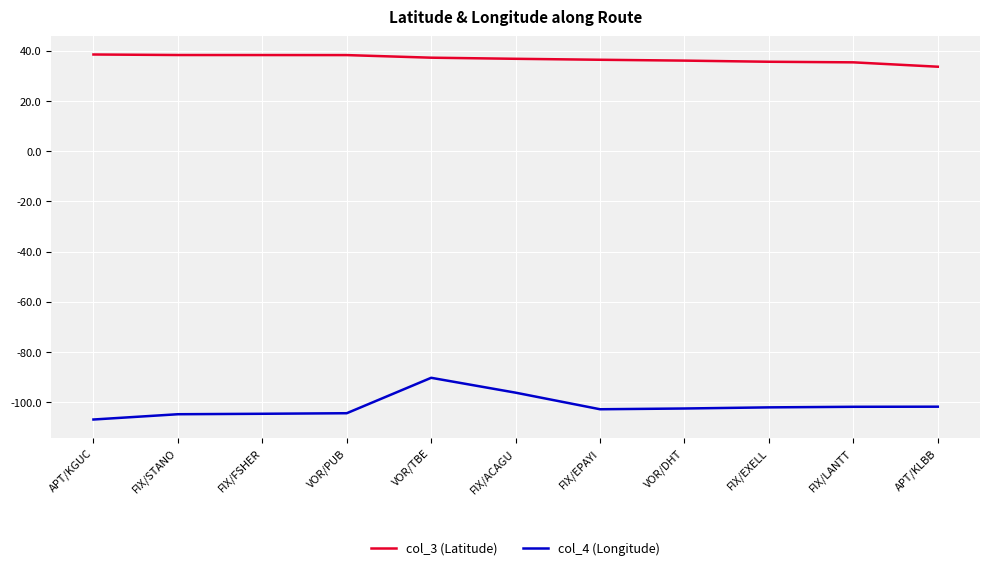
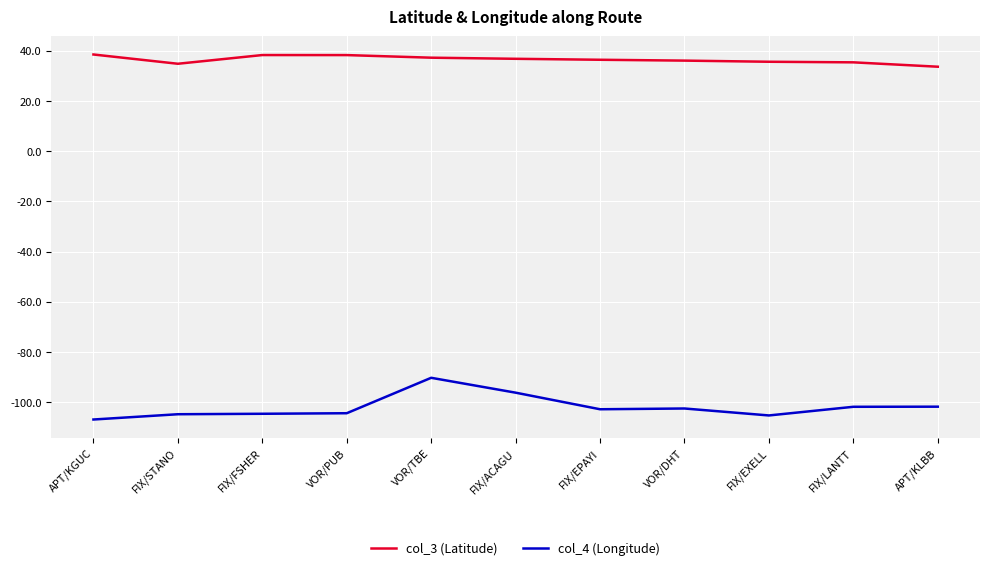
col_3 (Latitude), FIX/STANO: 38 -> 35
col_4 (Longitude), FIX/EXELL: -102 -> -105
